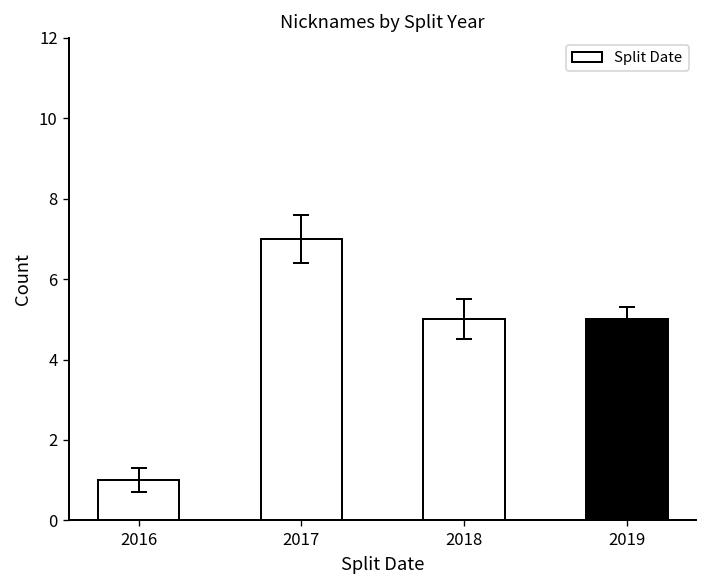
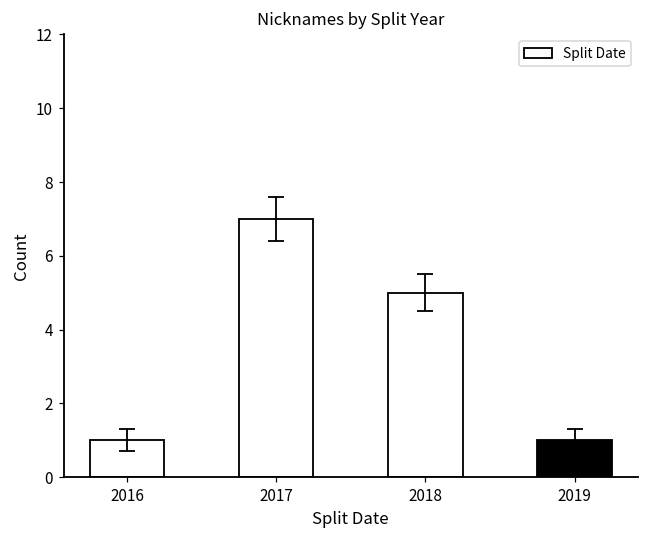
Split Date, 2019: 5 -> 1
